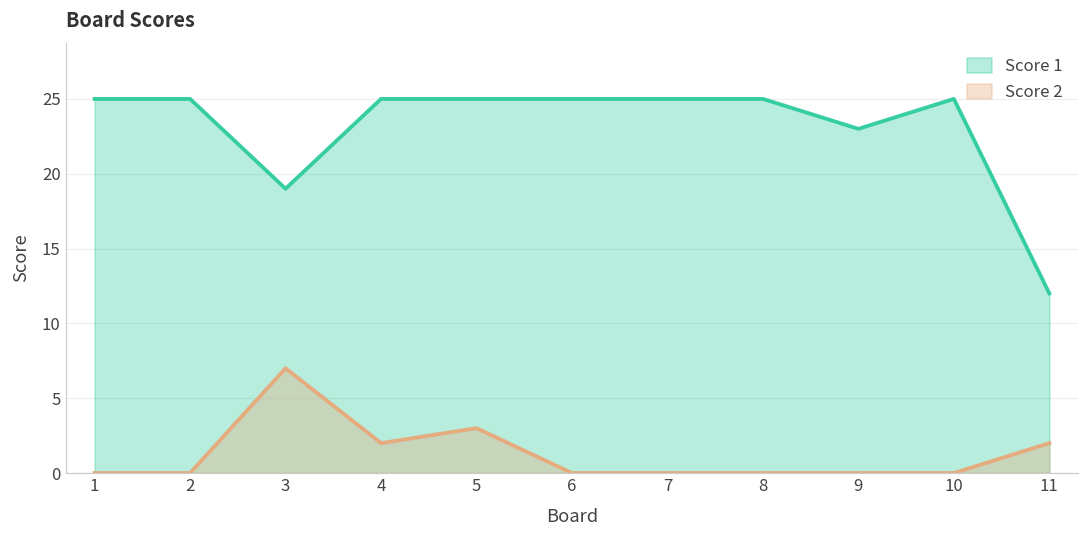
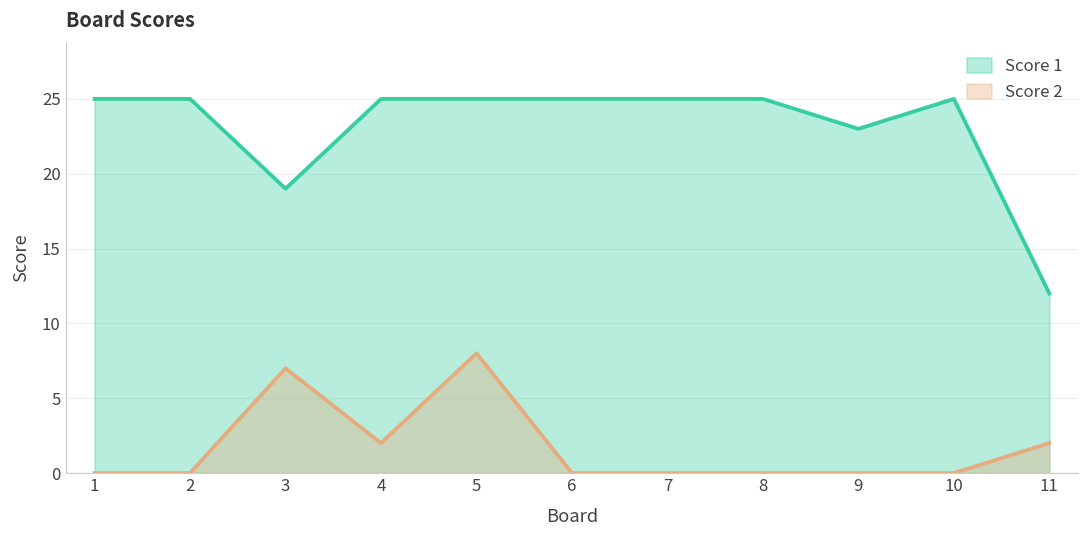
Score 2, 5: 3 -> 8
